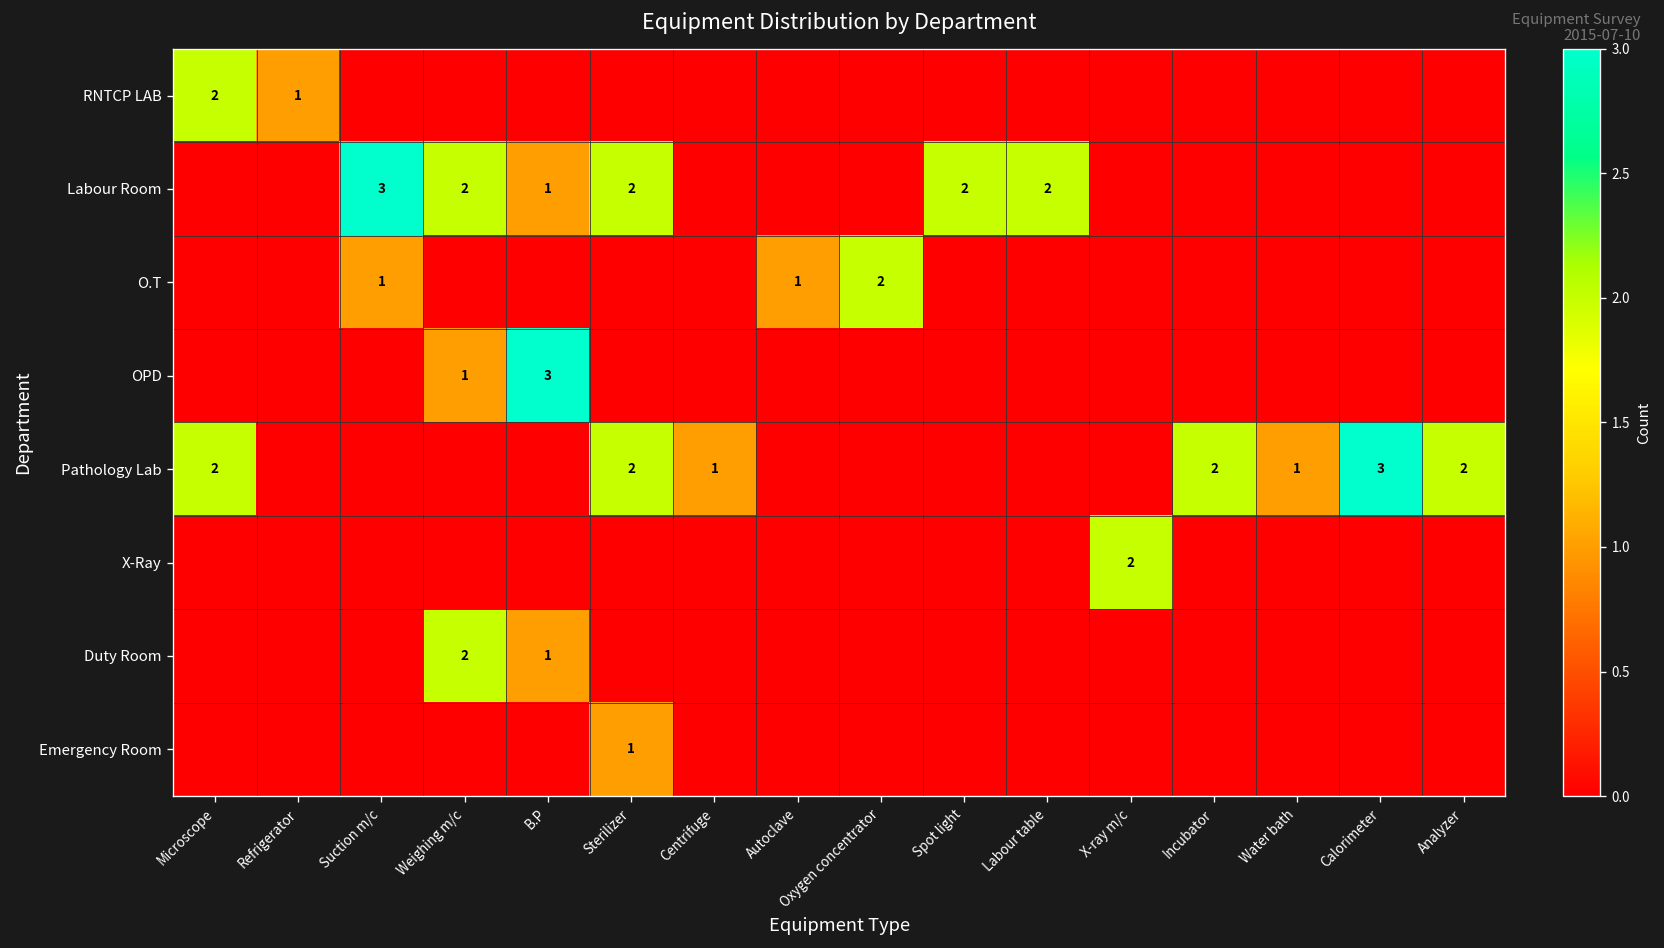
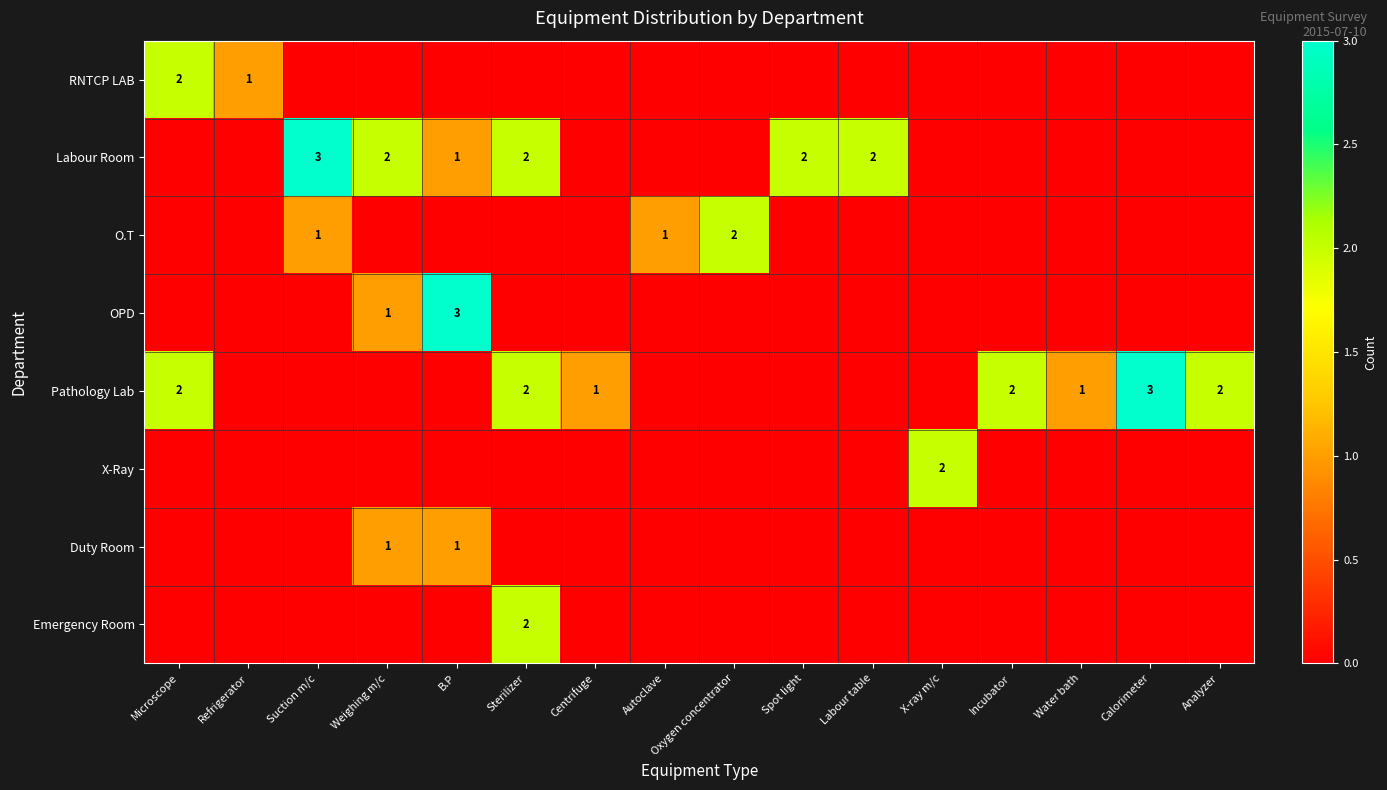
Duty Room, Weighing m/c: 2 -> 1
Emergency Room, Sterilizer: 1 -> 2
